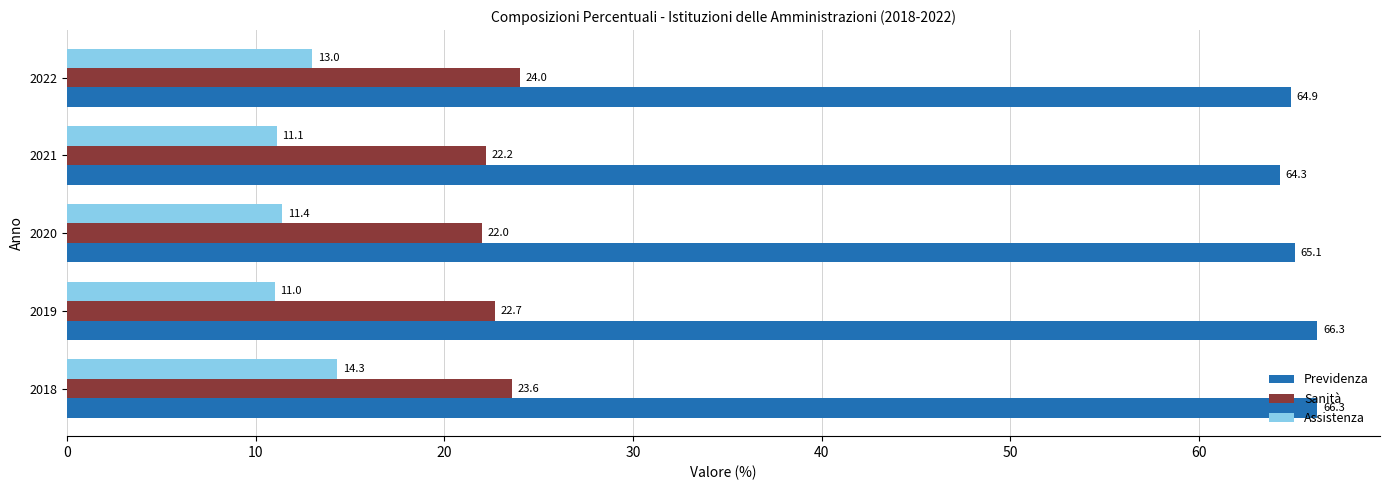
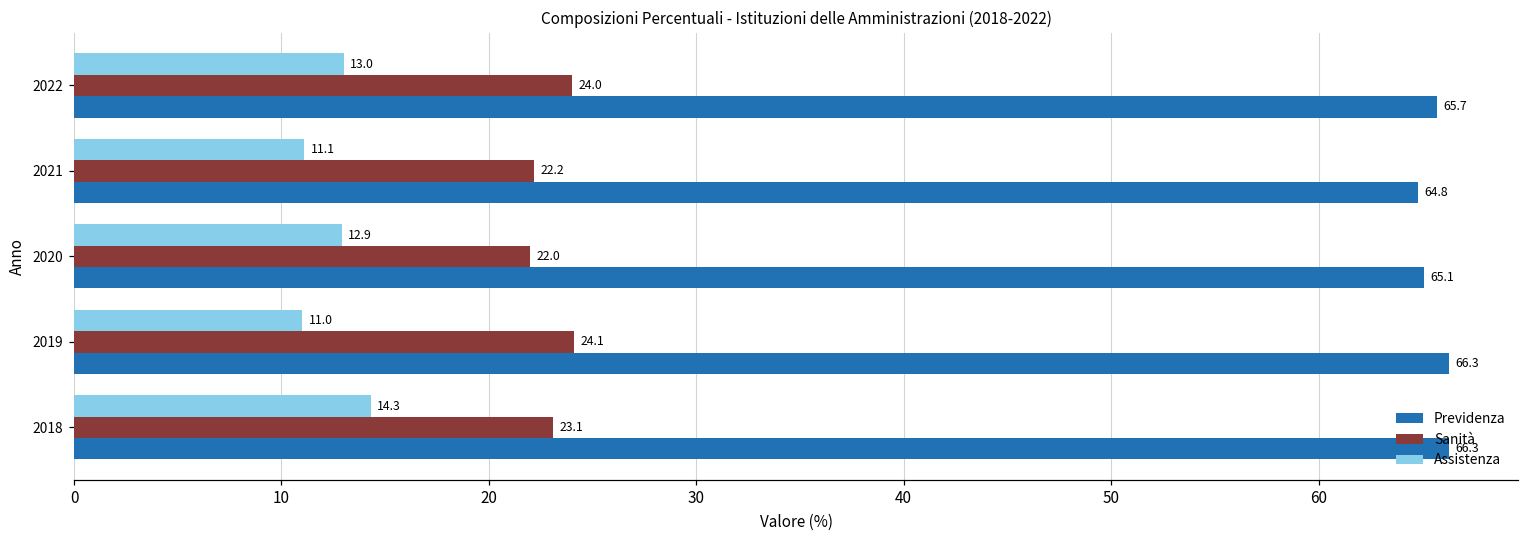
Previdenza, 2022: 64.9 -> 65.7
Previdenza, 2021: 64.3 -> 64.8
Assistenza, 2020: 11.4 -> 12.9
Sanità, 2019: 22.7 -> 24.1
Sanità, 2018: 23.6 -> 23.1
